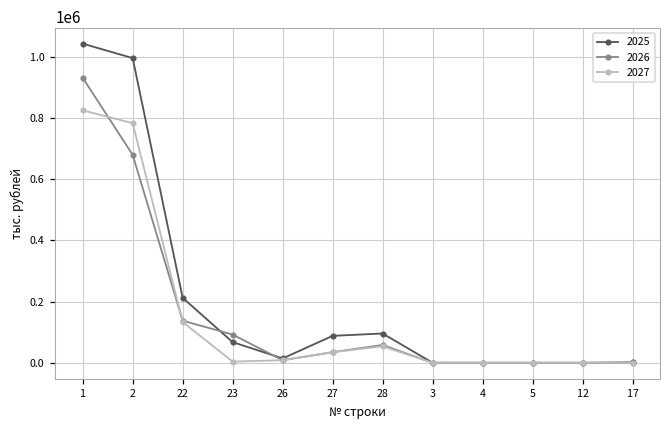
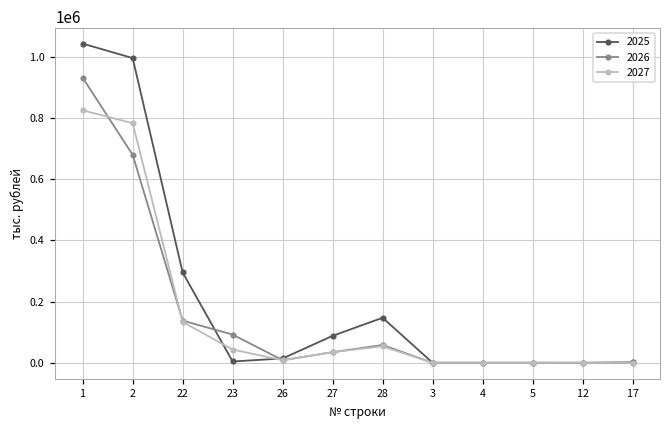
2025, 22: 210000 -> 300000
2025, 23: 70000 -> 0
2027, 23: 0 -> 40000
2025, 28: 100000 -> 150000
